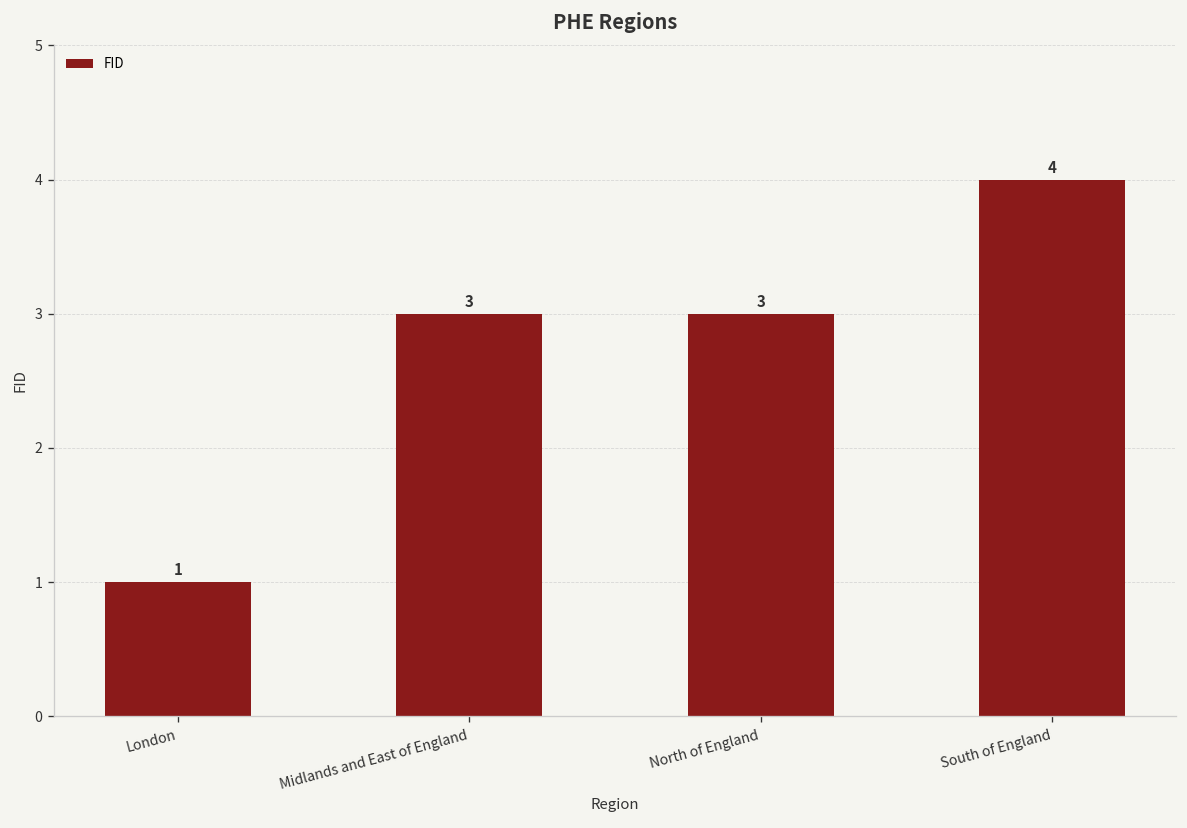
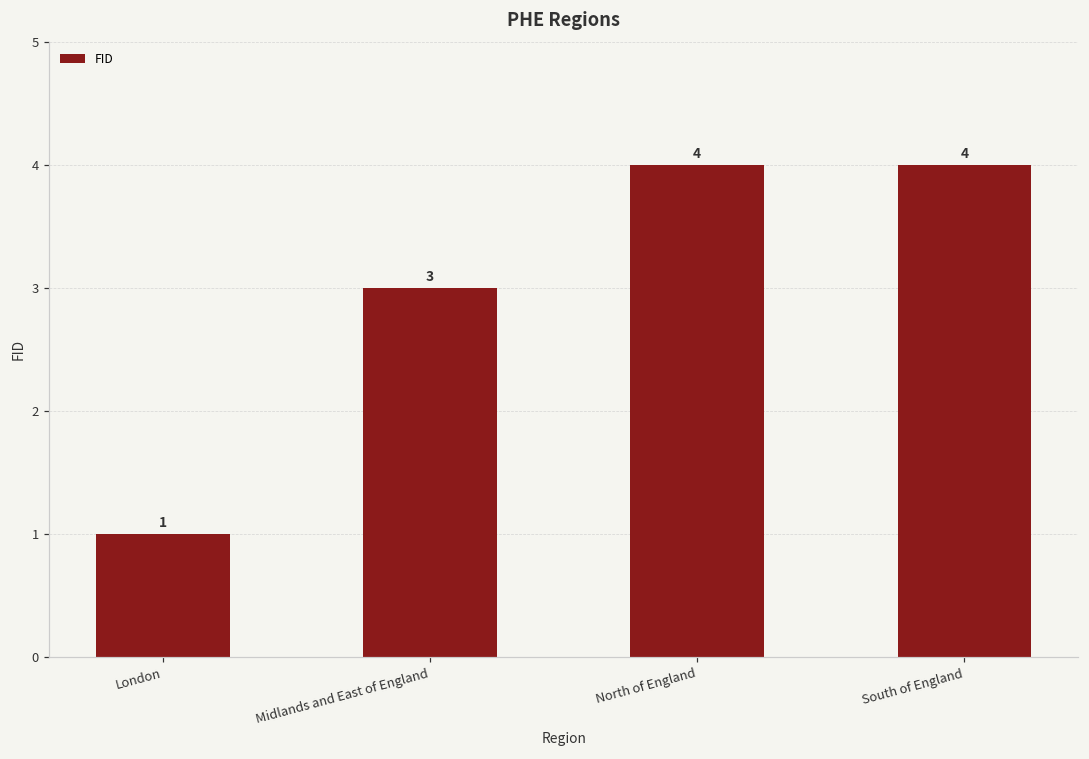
North of England: 3 -> 4
